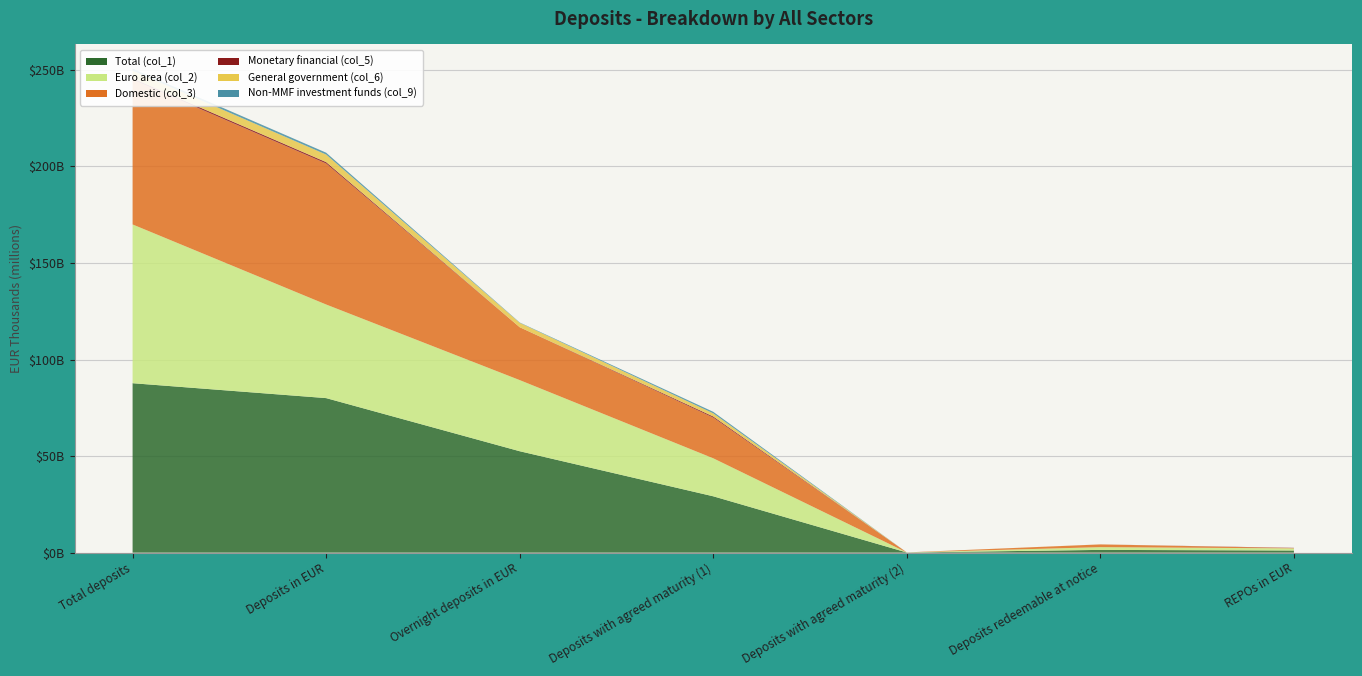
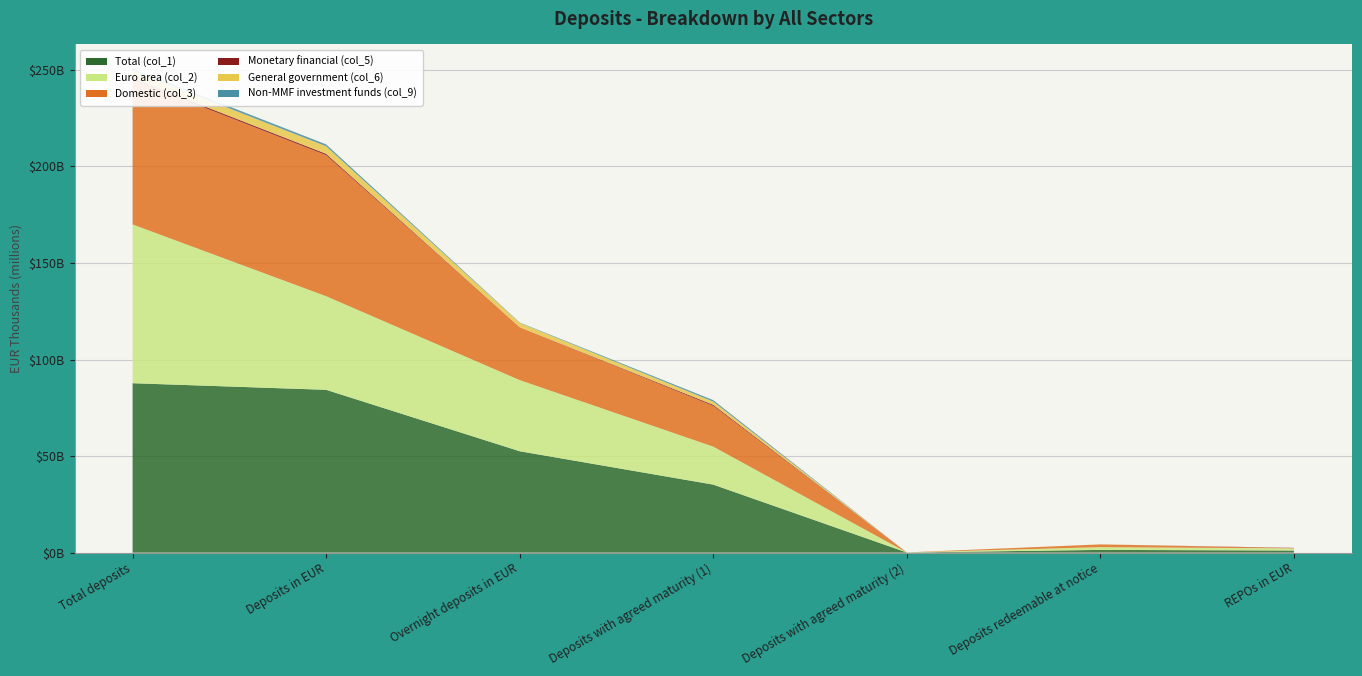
Total (col_1), Deposits in EUR: $80000000000 -> $84000000000
Total (col_1), Deposits with agreed maturity (1): $29000000000 -> $35000000000
